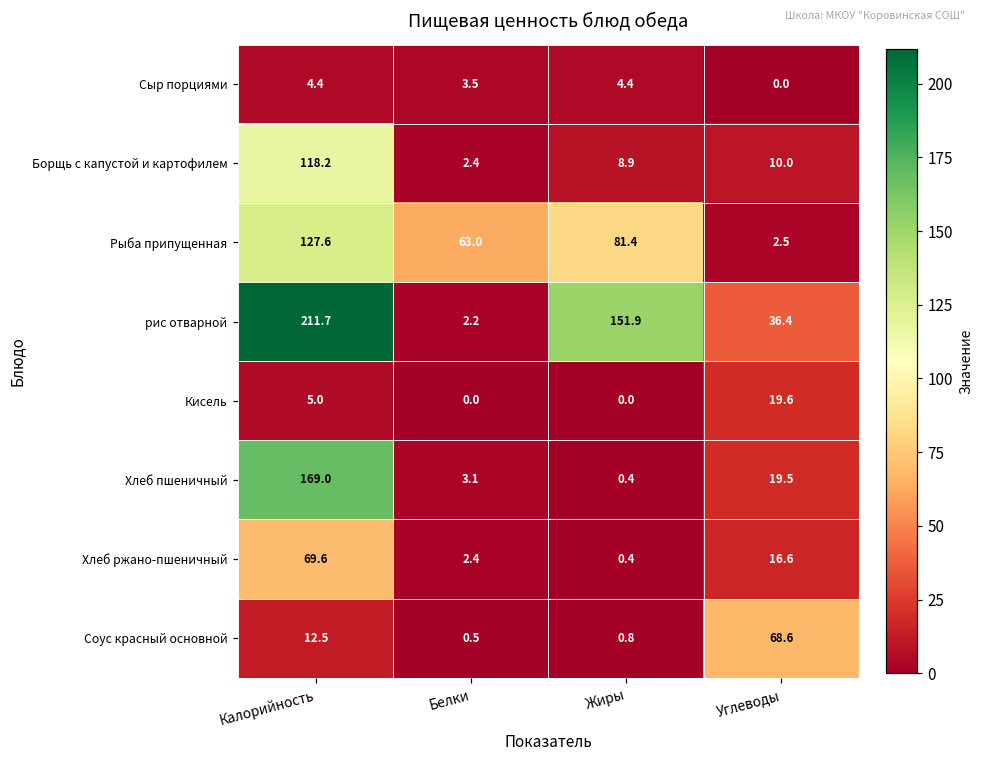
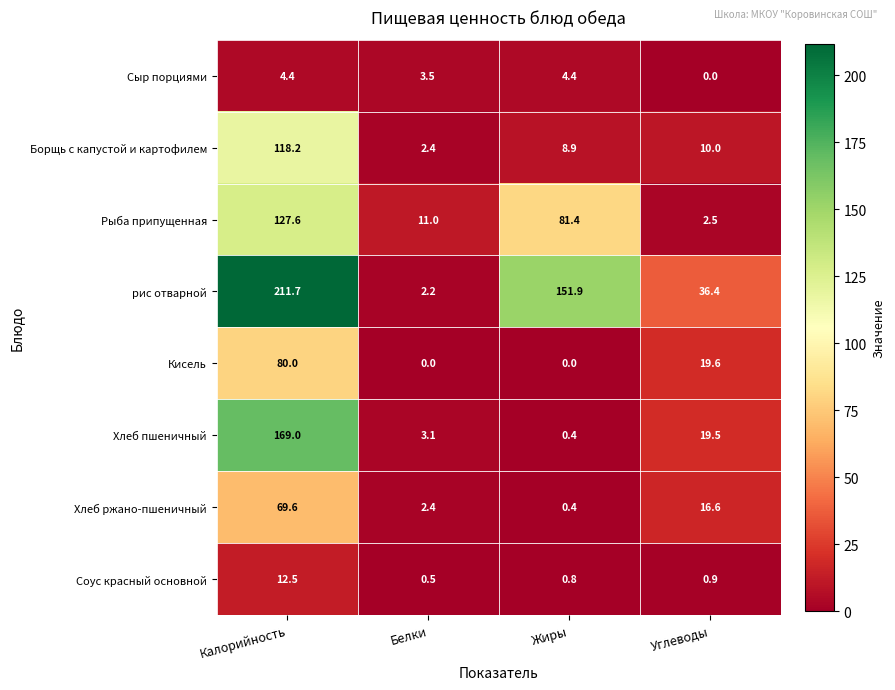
Рыба припущенная, Белки: 63.0 -> 11.0
Кисель, Калорийность: 5.0 -> 80.0
Соус красный основной, Углеводы: 68.6 -> 0.9
